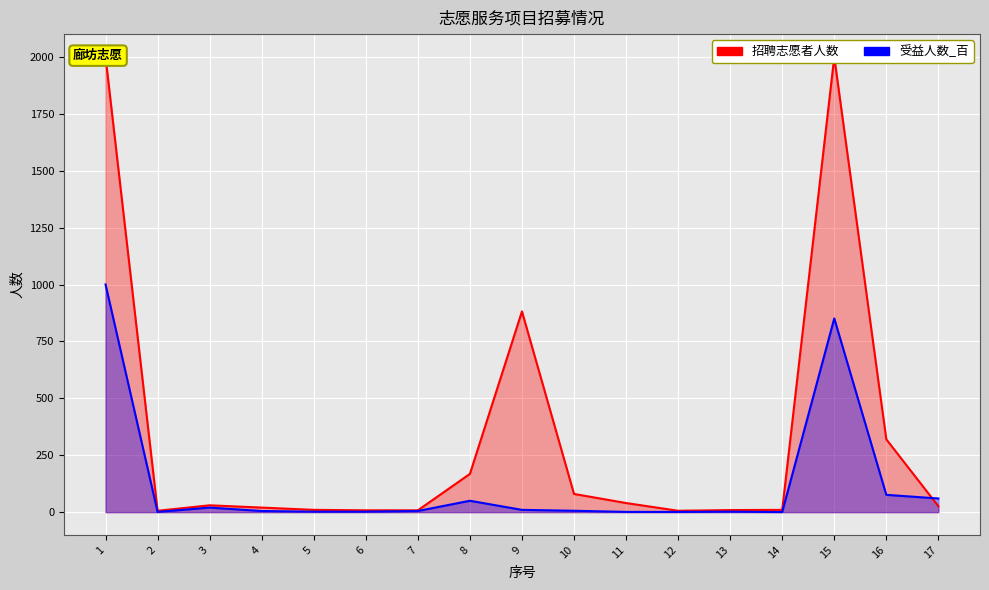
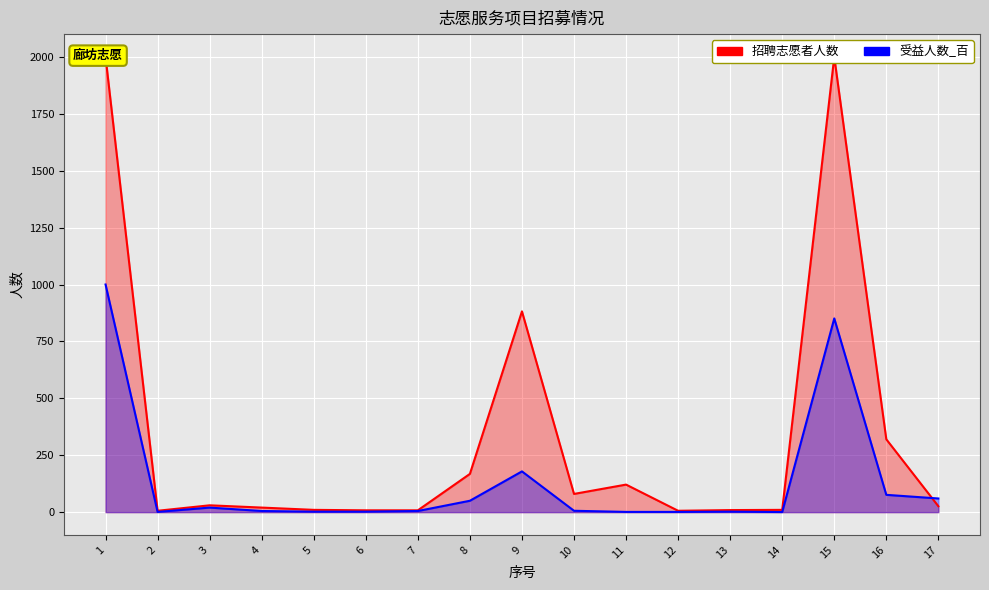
受益人数_百, 9: 10 -> 180
招聘志愿者人数, 11: 40 -> 120
